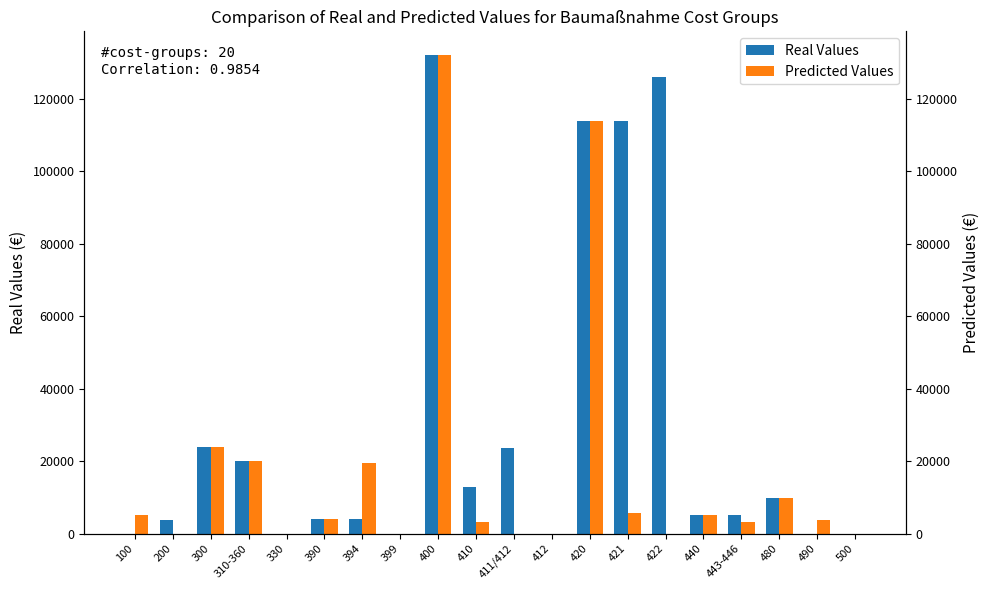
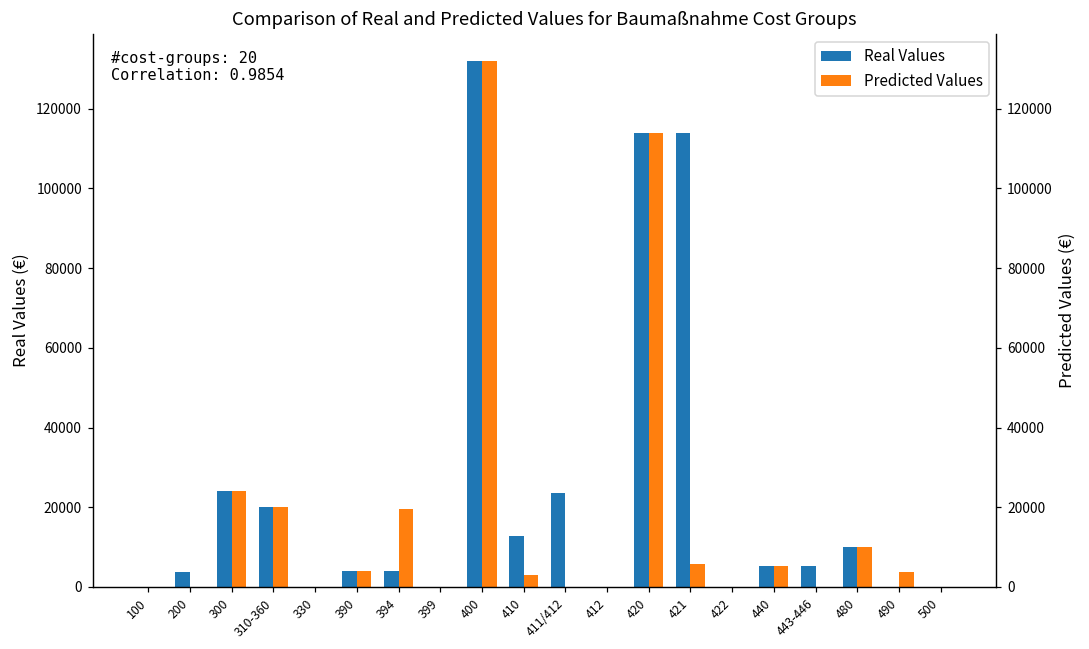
Predicted Values, 100: 5000 -> 0
Real Values, 422: 126000 -> 0
Predicted Values, 443-446: 3000 -> 0
